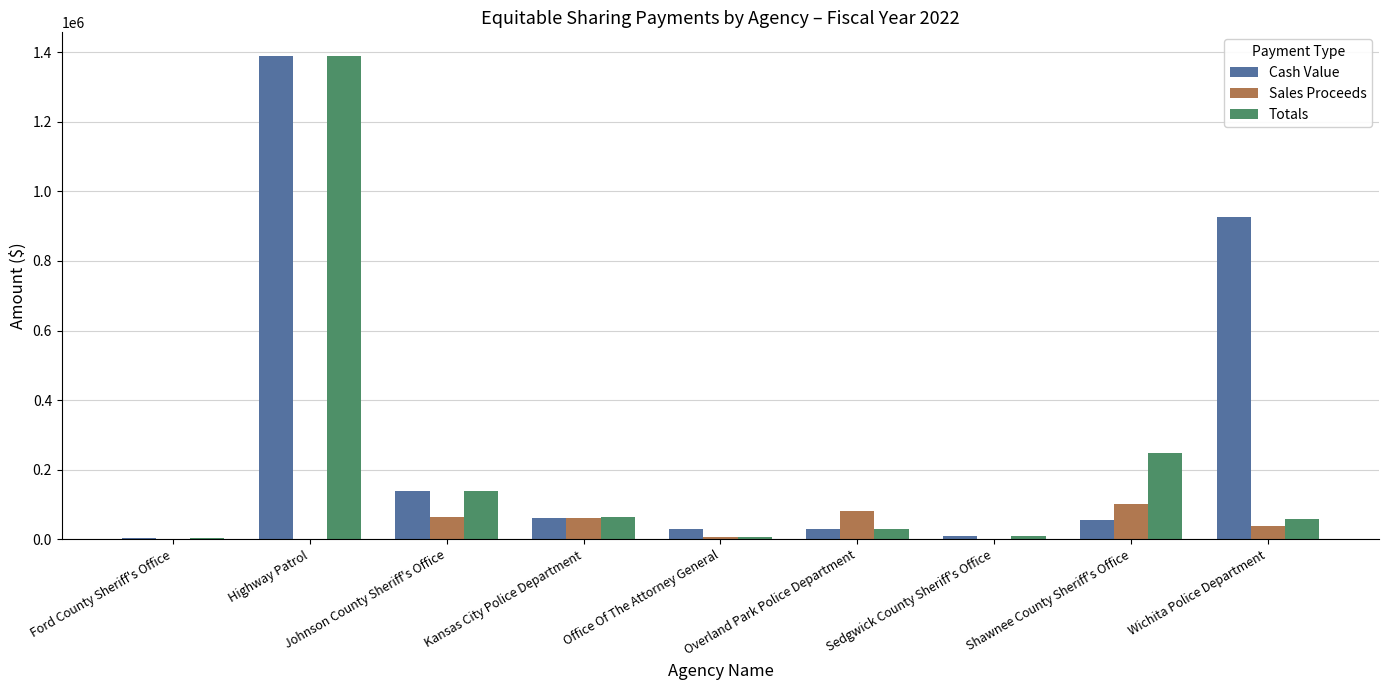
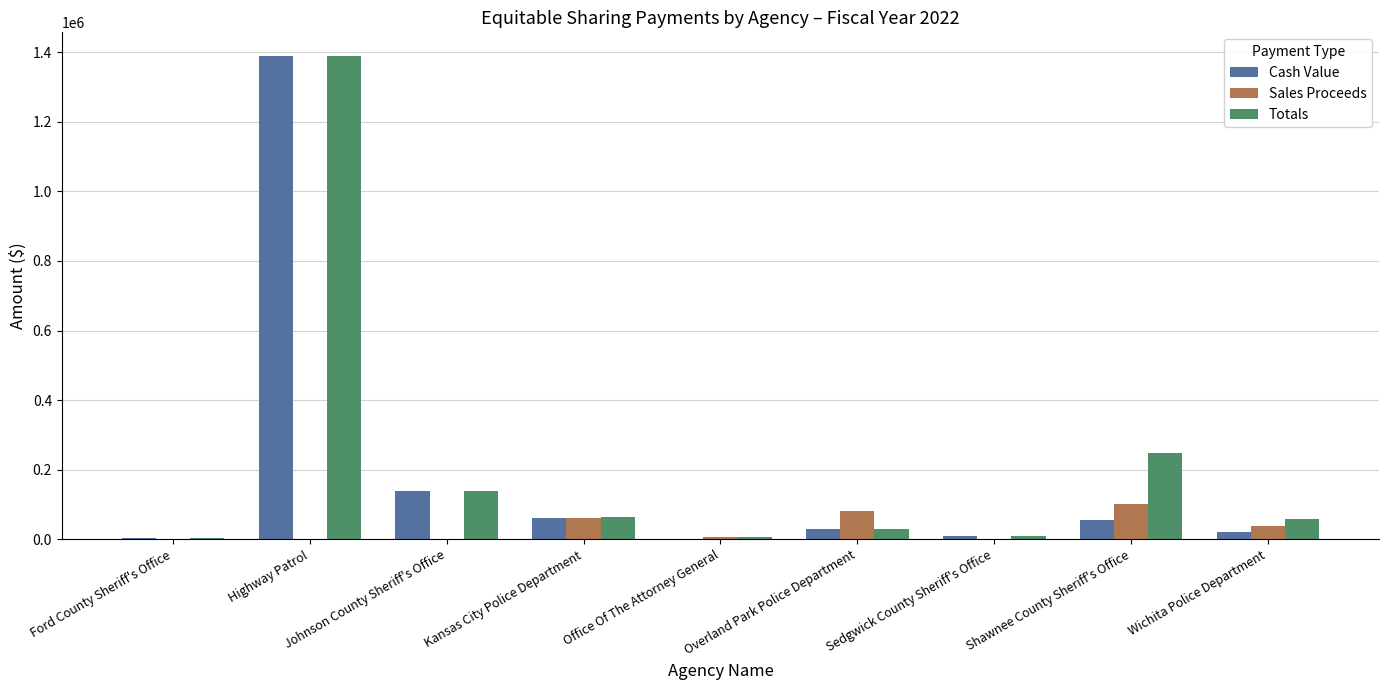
Sales Proceeds, Johnson County Sheriff's Office: 60000 -> 0
Cash Value, Office Of The Attorney General: 30000 -> 0
Cash Value, Wichita Police Department: 930000 -> 20000
